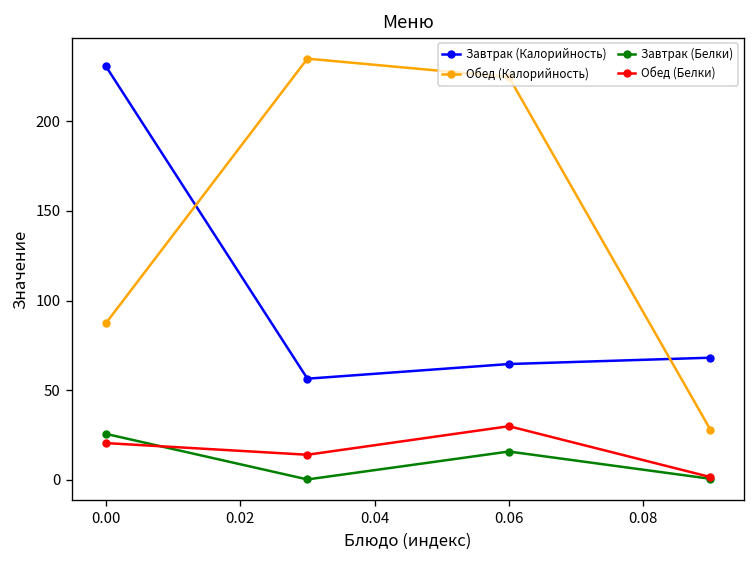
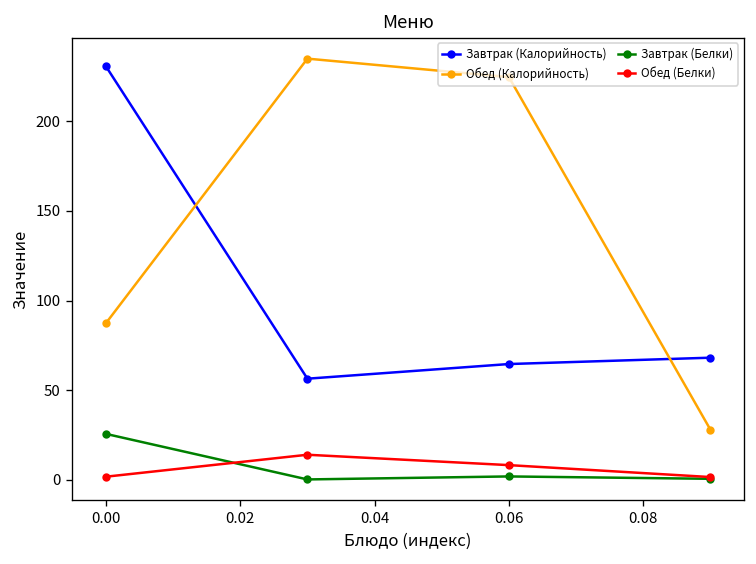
Обед (Белки), 0.00: 21 -> 2
Завтрак (Белки), 0.06: 16 -> 2
Обед (Белки), 0.06: 30 -> 8
